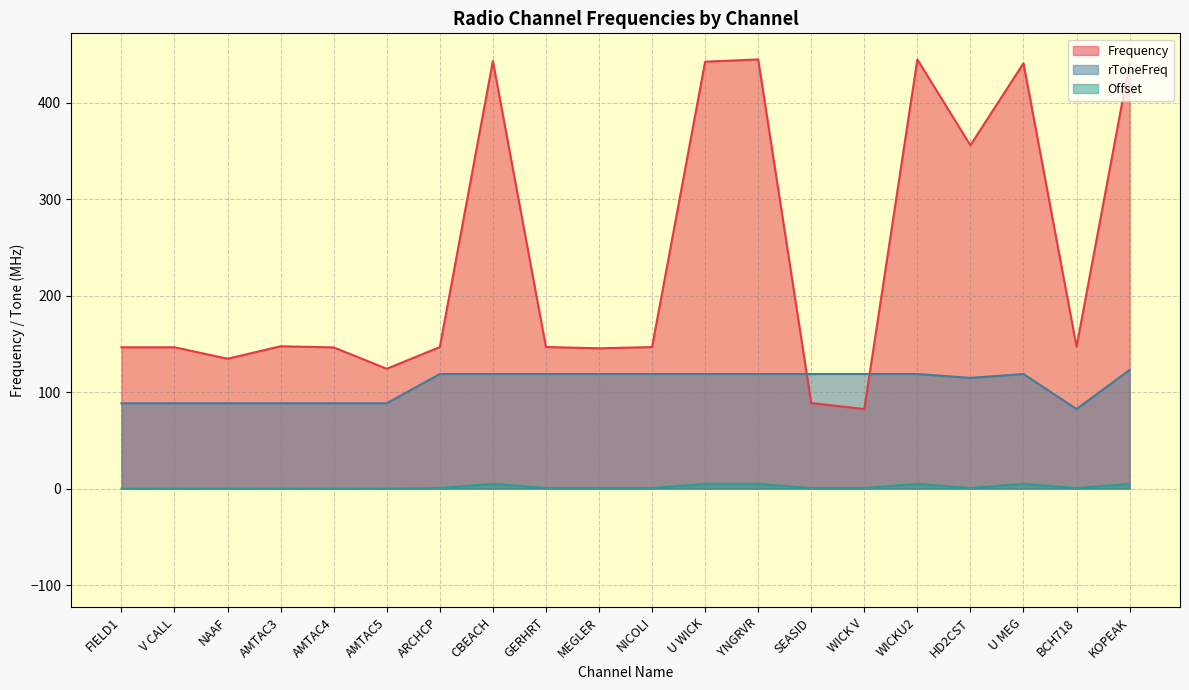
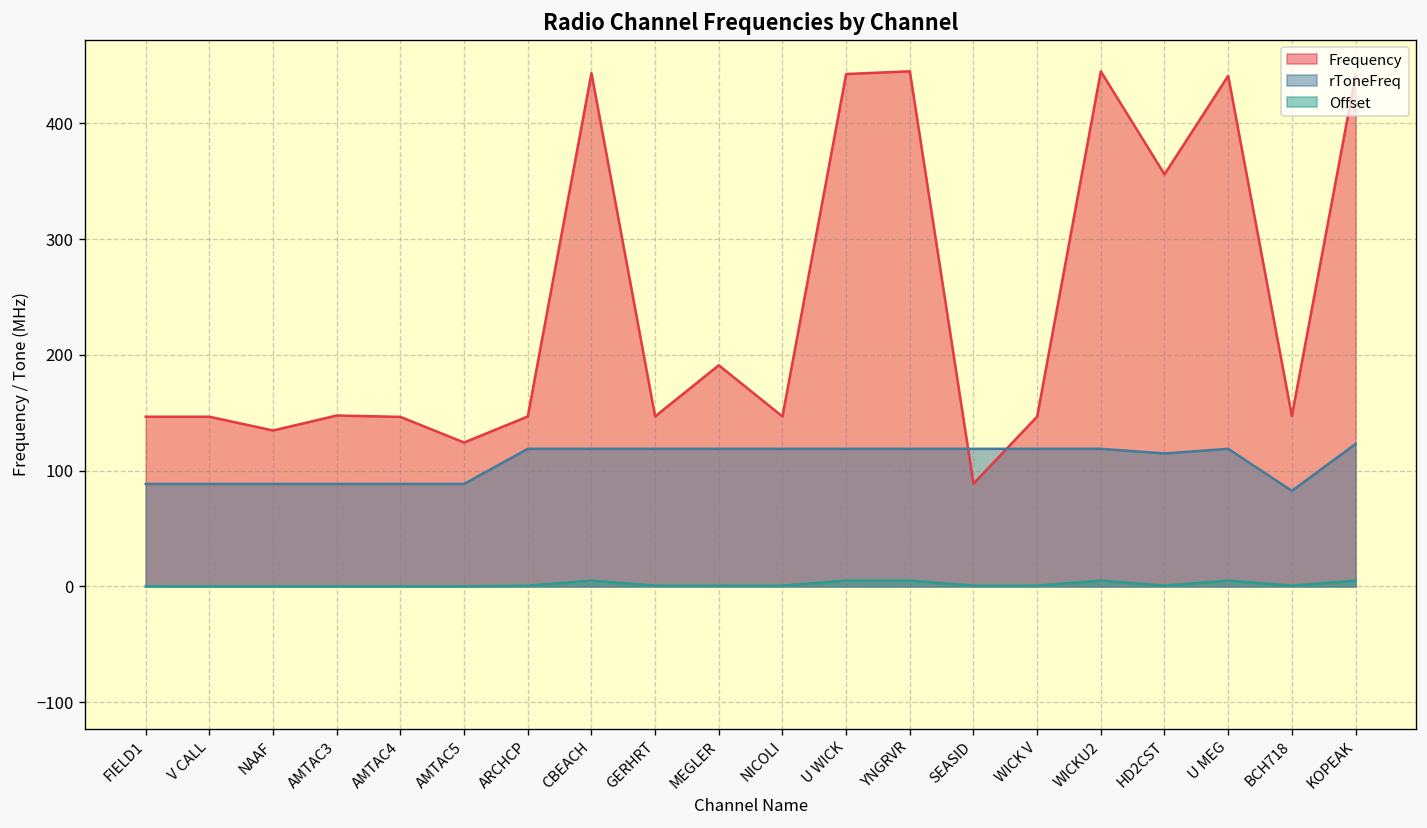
Frequency, MEGLER: 150 -> 190
Frequency, WICK V: 80 -> 150
